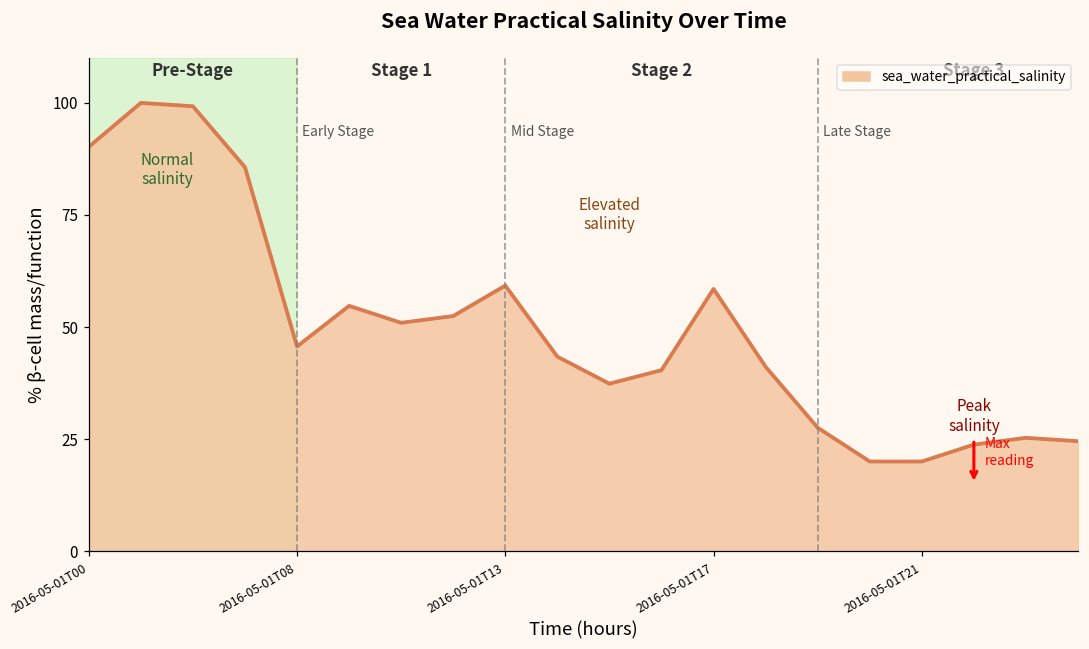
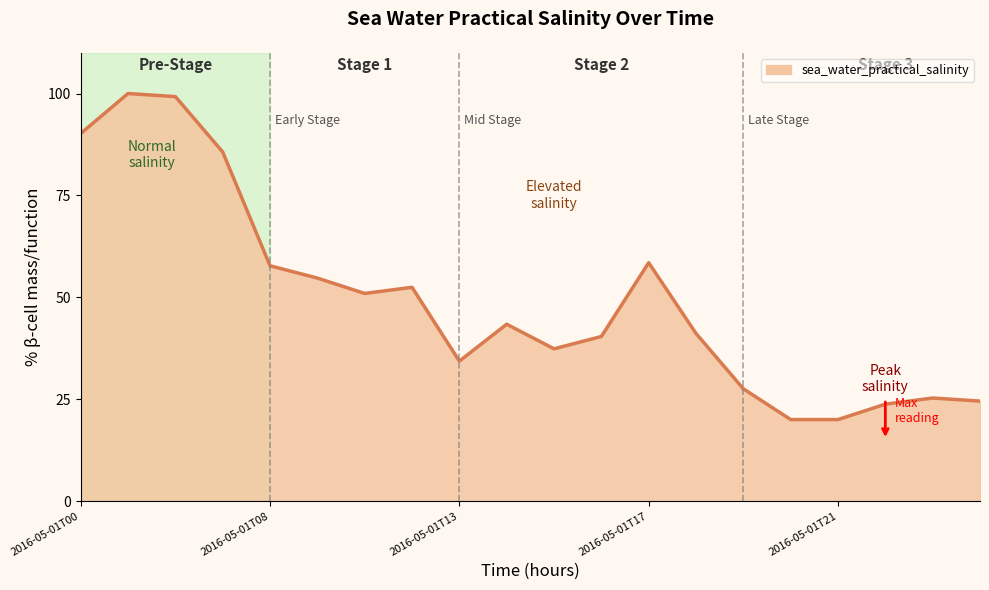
2016-05-01T08: 46 -> 58
2016-05-01T13: 59 -> 34
